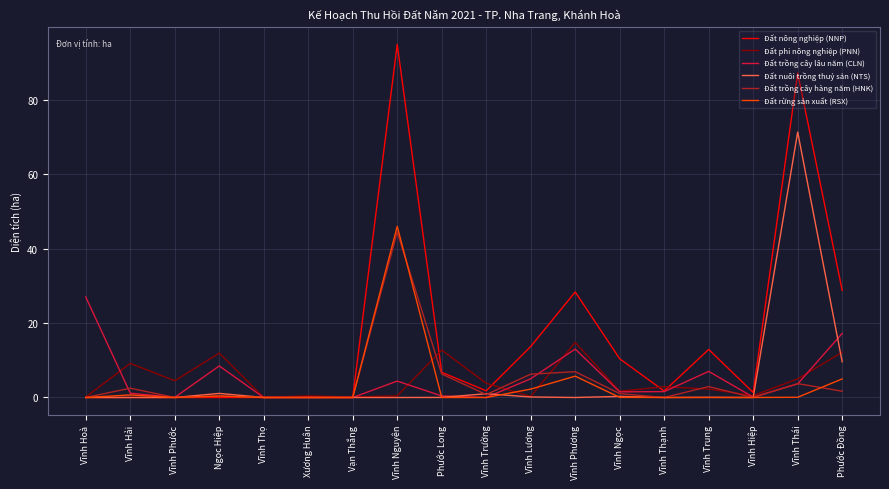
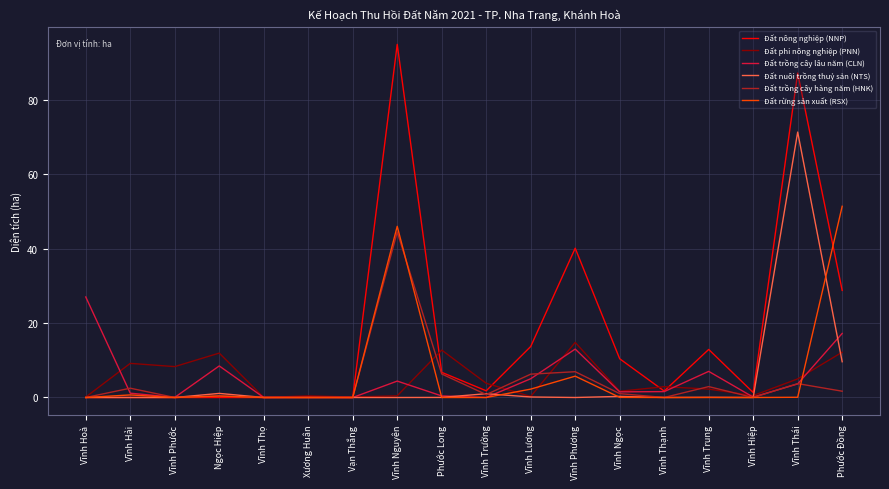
Đất phi nông nghiệp (PNN), Vĩnh Phước: 5 -> 8
Đất nông nghiệp (NNP), Vĩnh Phương: 28 -> 40
Đất rừng sản xuất (RSX), Phước Đồng: 5 -> 51
